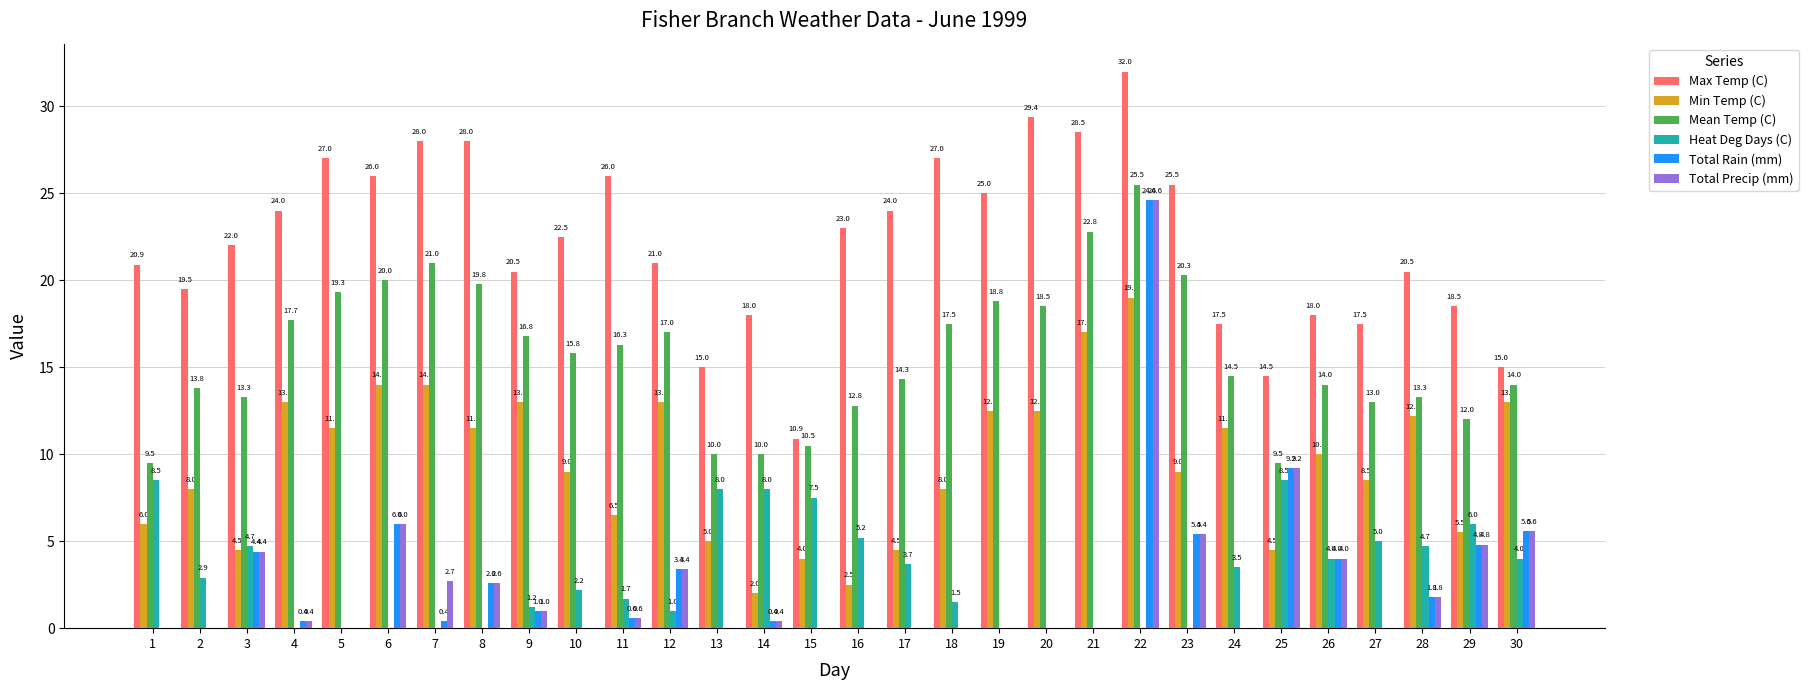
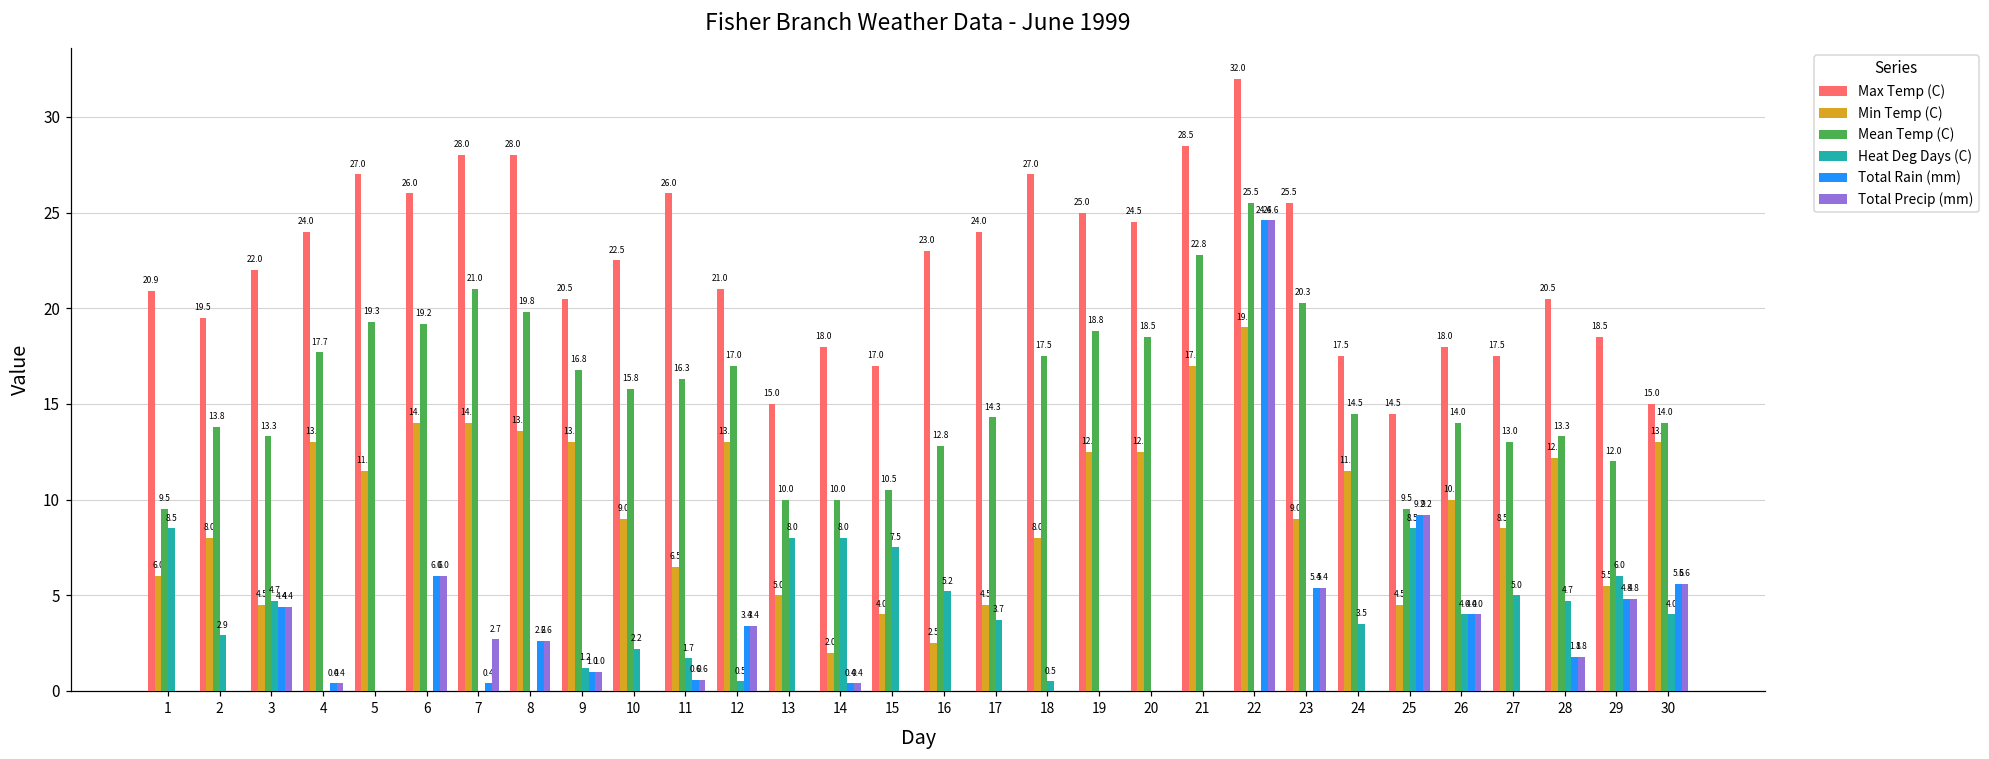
Mean Temp (C), 6: 20.0 -> 19.2
Min Temp (C), 8: 11.5 -> 13.6
Heat Deg Days (C), 12: 1.0 -> 0.5
Max Temp (C), 15: 10.9 -> 17.0
Heat Deg Days (C), 18: 1.5 -> 0.5
Max Temp (C), 20: 29.4 -> 24.5
